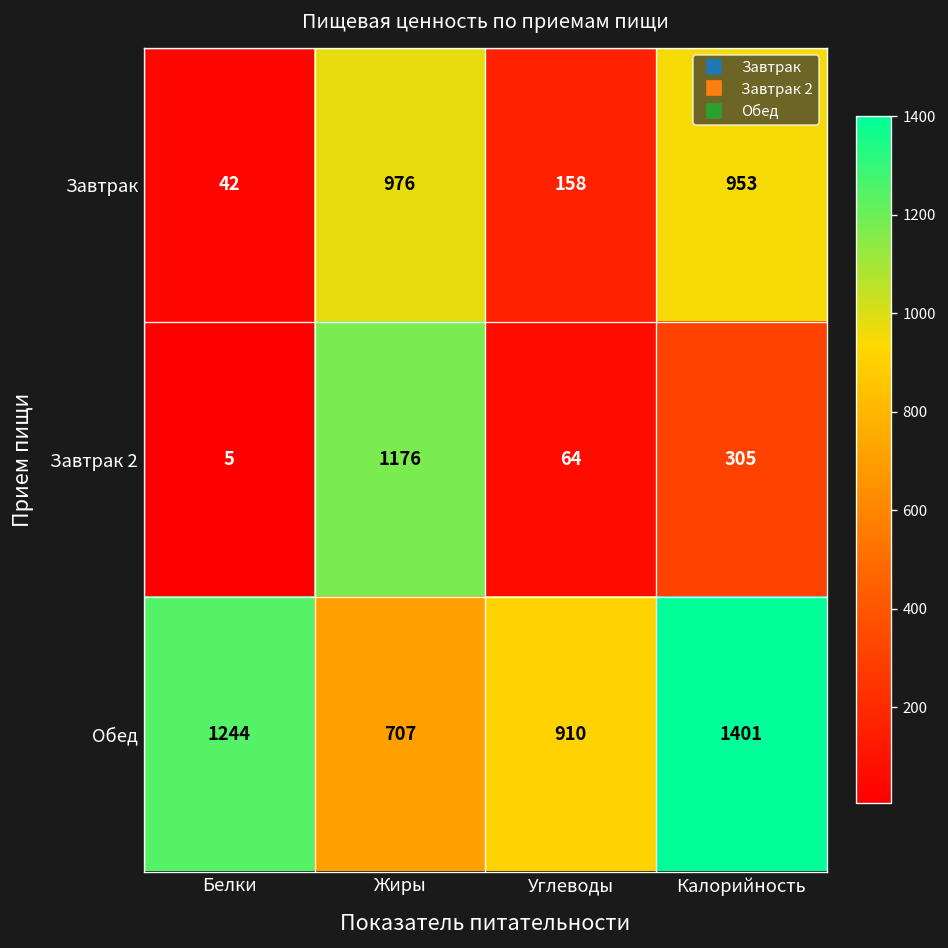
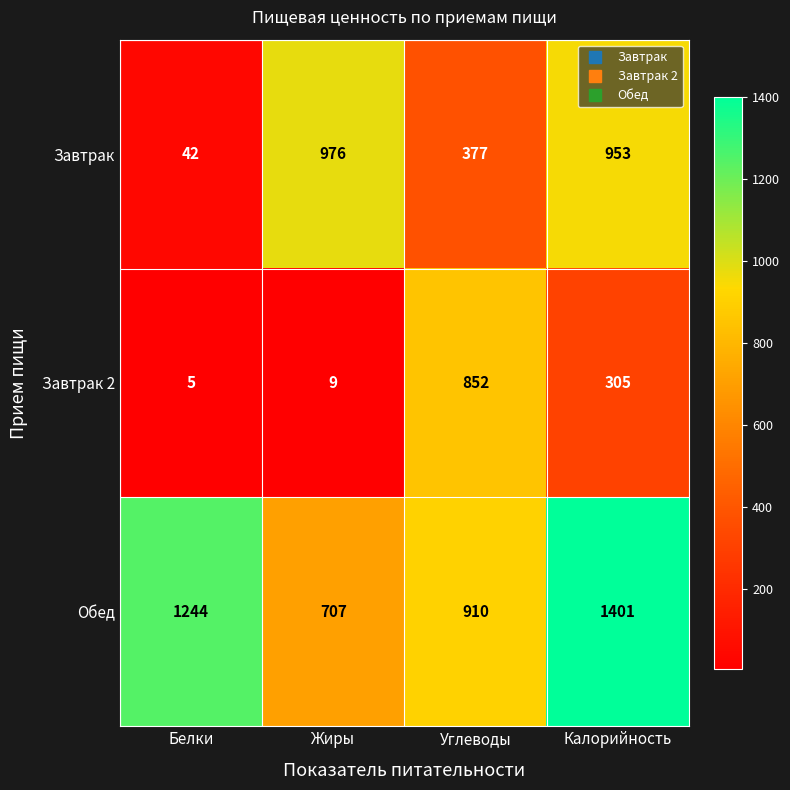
Завтрак, Углеводы: 158 -> 377
Завтрак 2, Жиры: 1176 -> 9
Завтрак 2, Углеводы: 64 -> 852
